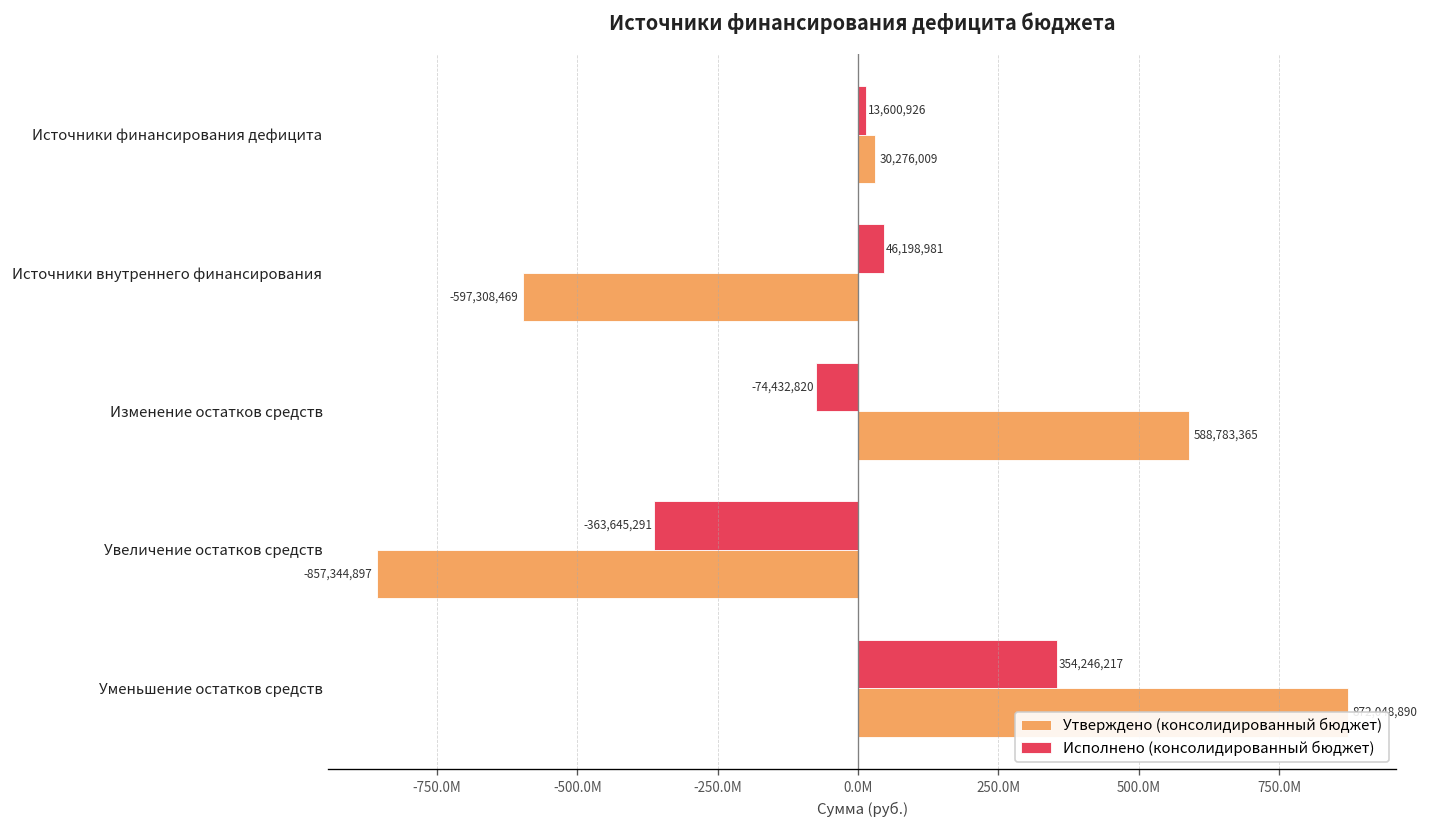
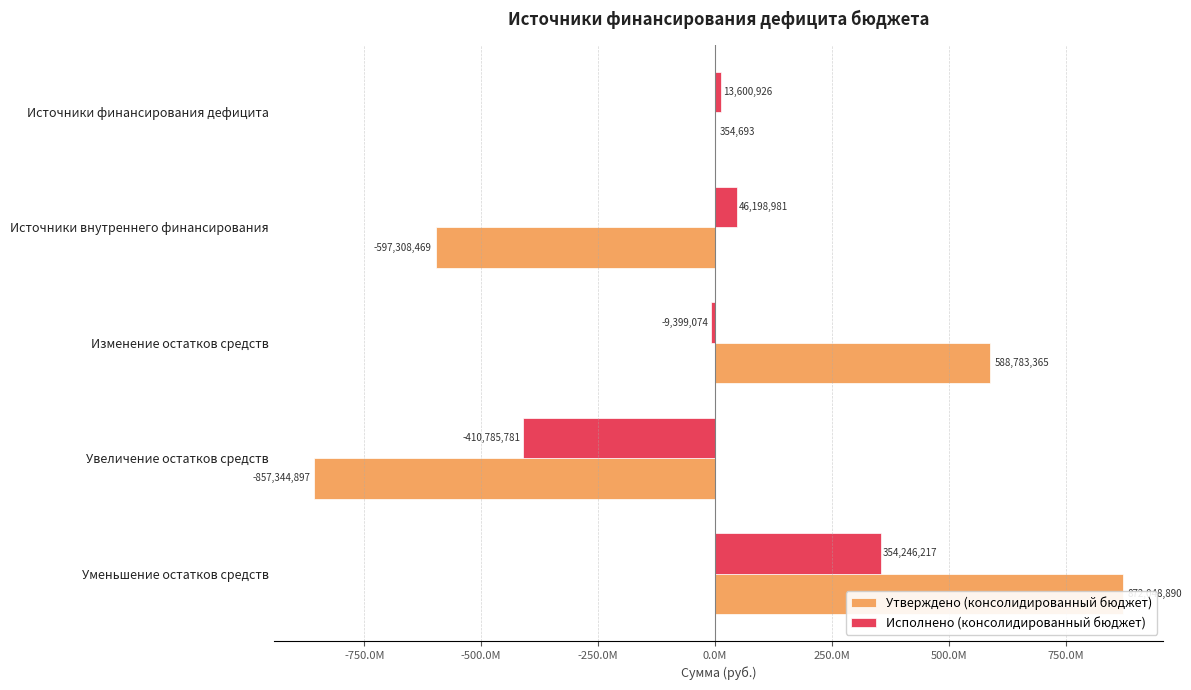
Утверждено (консолидированный бюджет), Источники финансирования дефицита: 30,276,009 -> 354,693
Исполнено (консолидированный бюджет), Изменение остатков средств: -74,432,820 -> -9,399,074
Исполнено (консолидированный бюджет), Увеличение остатков средств: -363,645,291 -> -410,785,781
